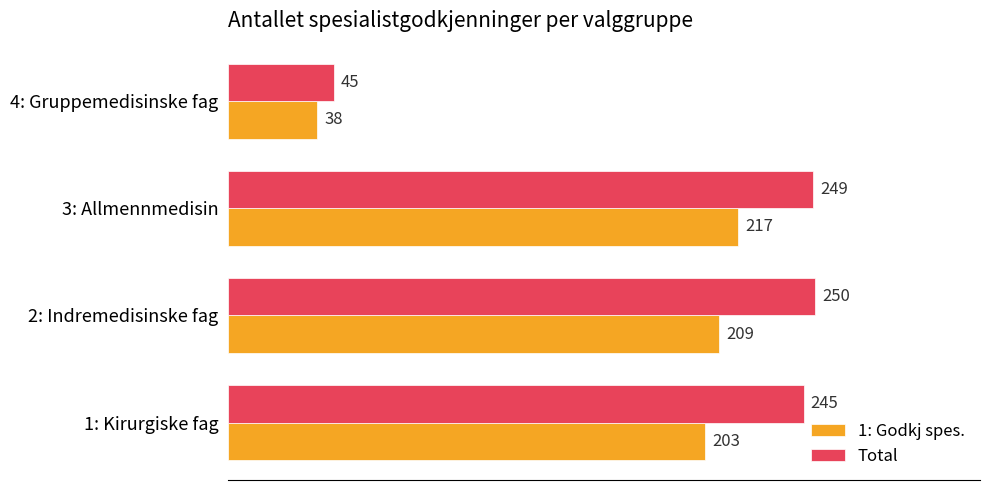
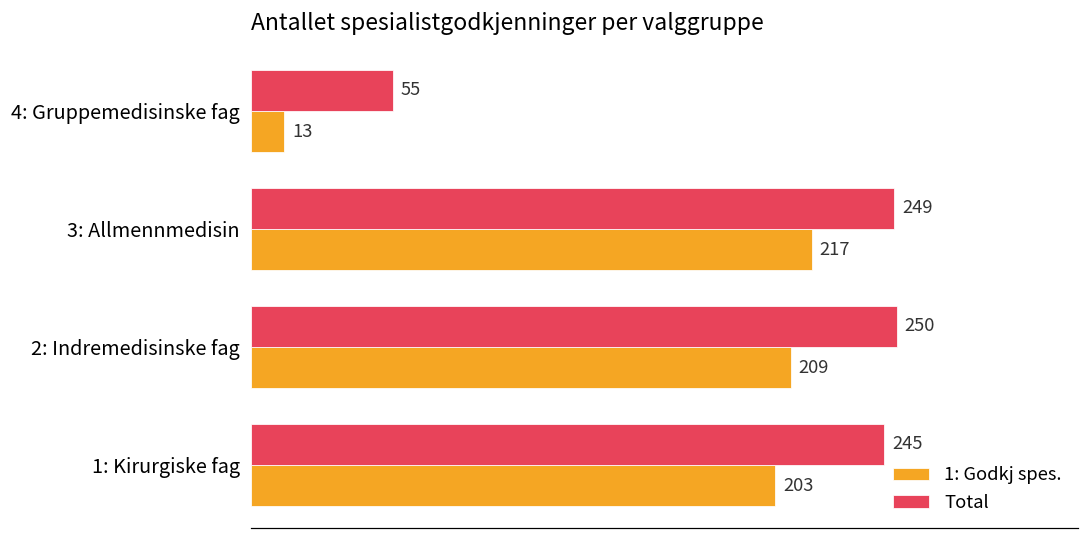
Total, 4: Gruppemedisinske fag: 45 -> 55
1: Godkj spes., 4: Gruppemedisinske fag: 38 -> 13
